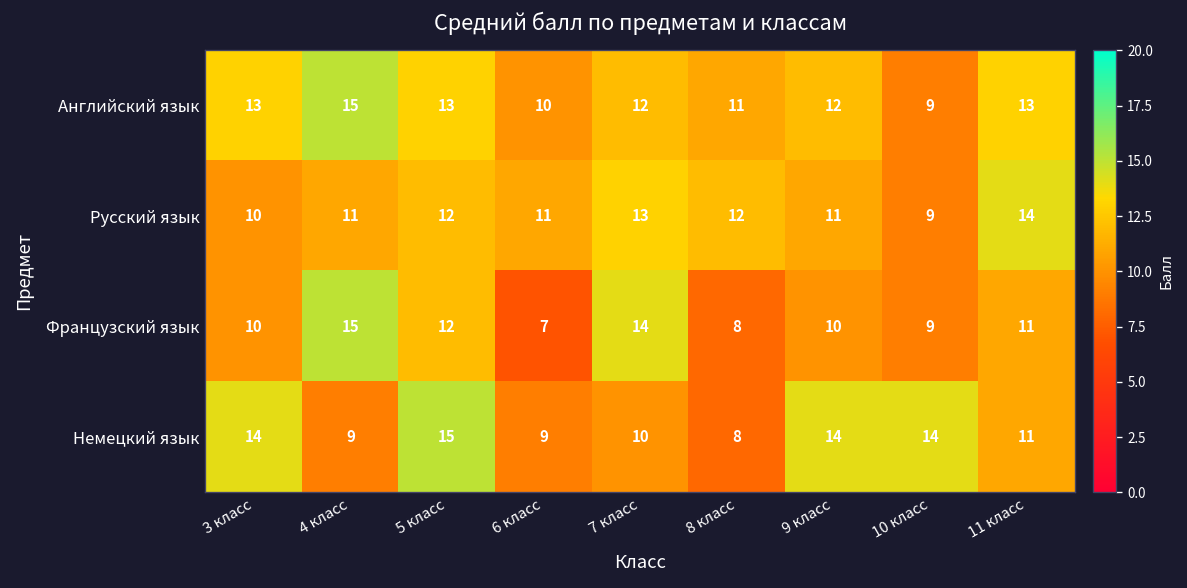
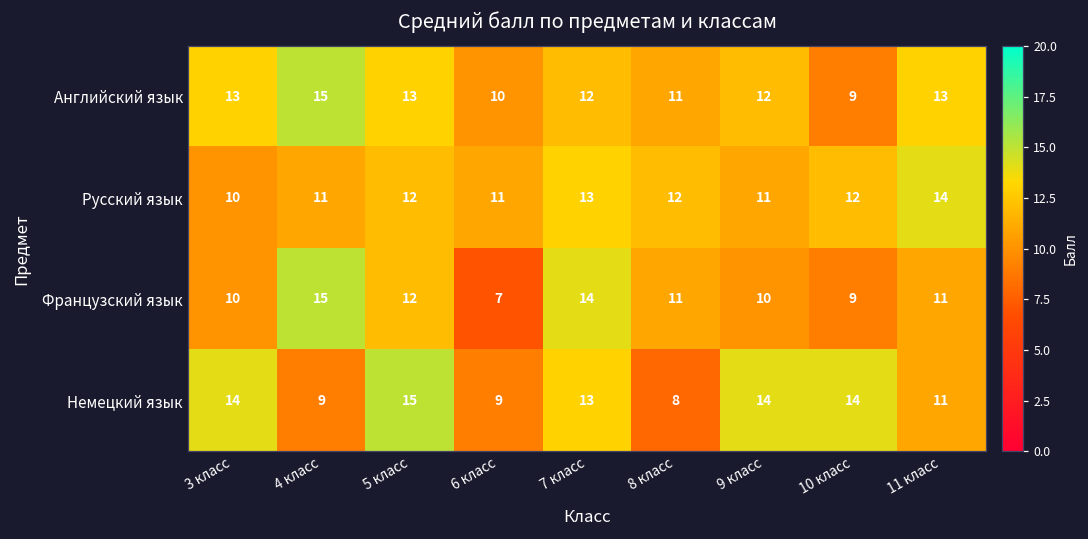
Русский язык, 10 класс: 9 -> 12
Французский язык, 8 класс: 8 -> 11
Немецкий язык, 7 класс: 10 -> 13
